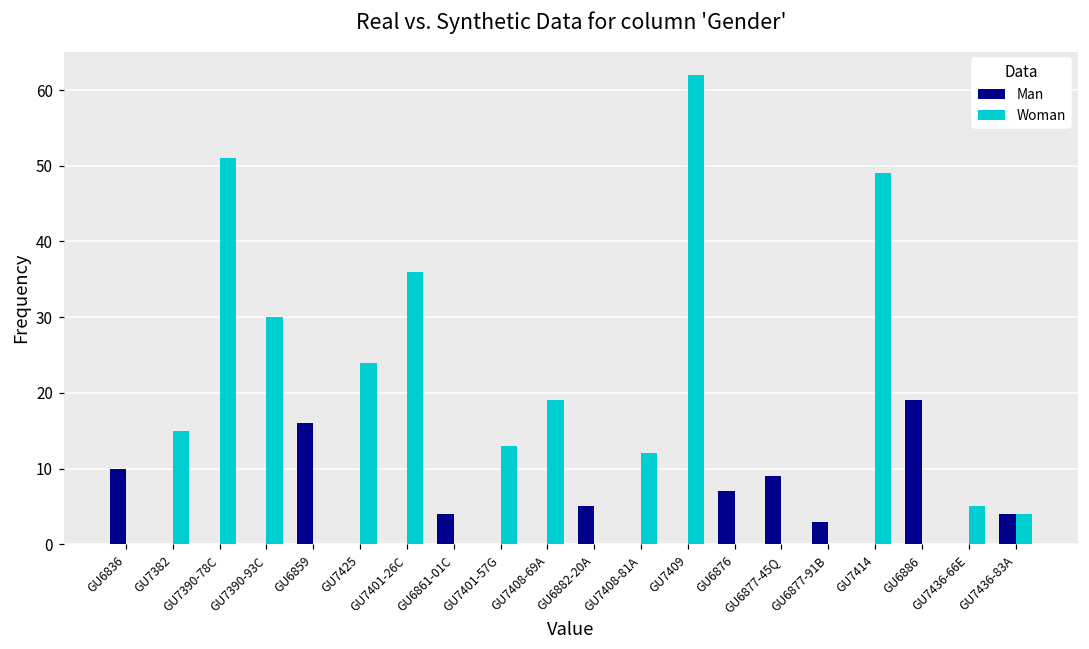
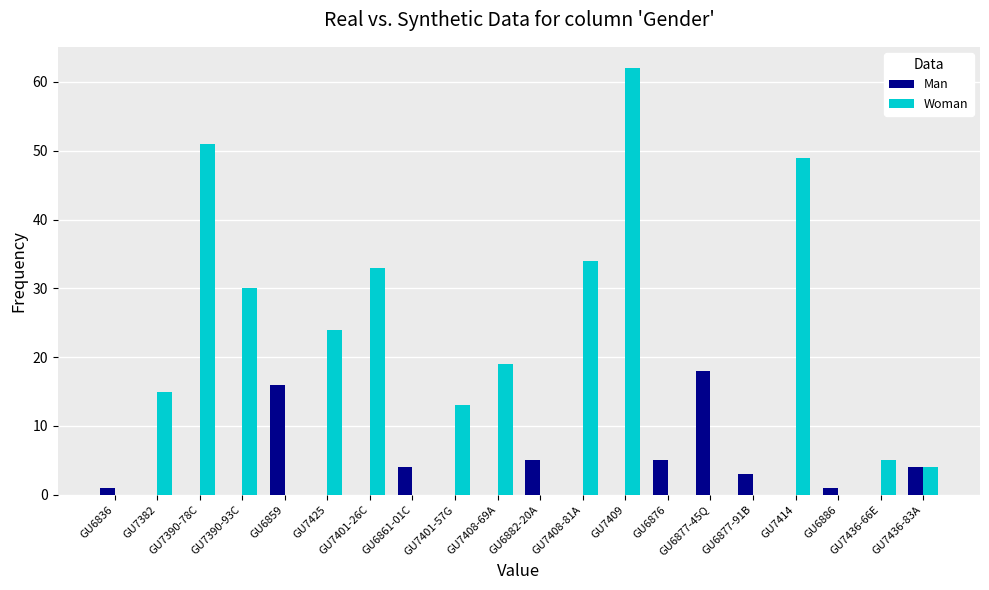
Man, GU6836: 10 -> 1
Woman, GU7401-26C: 36 -> 33
Woman, GU7408-81A: 12 -> 34
Man, GU6876: 7 -> 5
Man, GU6877-45Q: 9 -> 18
Man, GU6886: 19 -> 1
